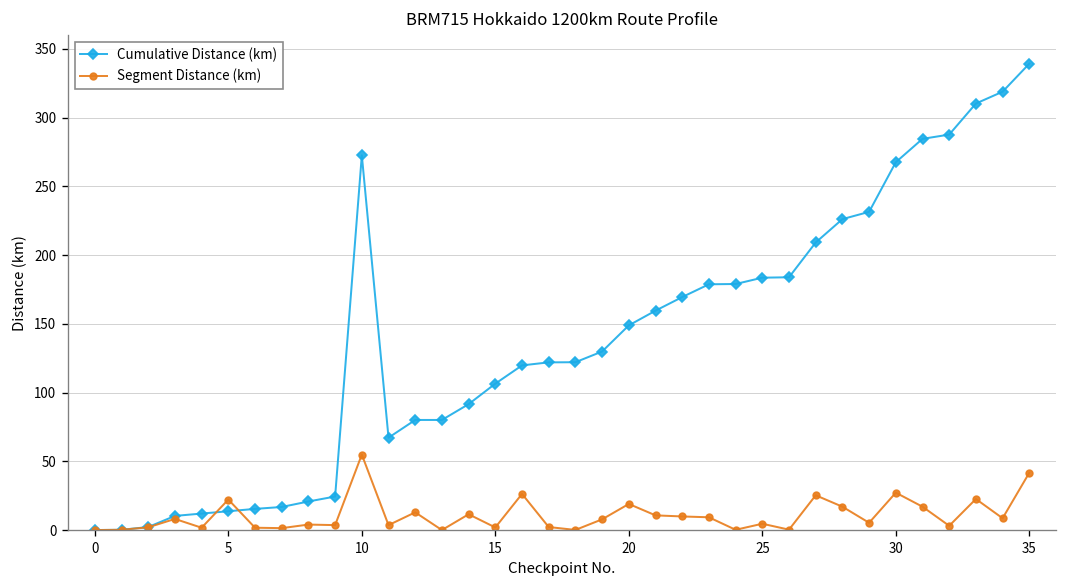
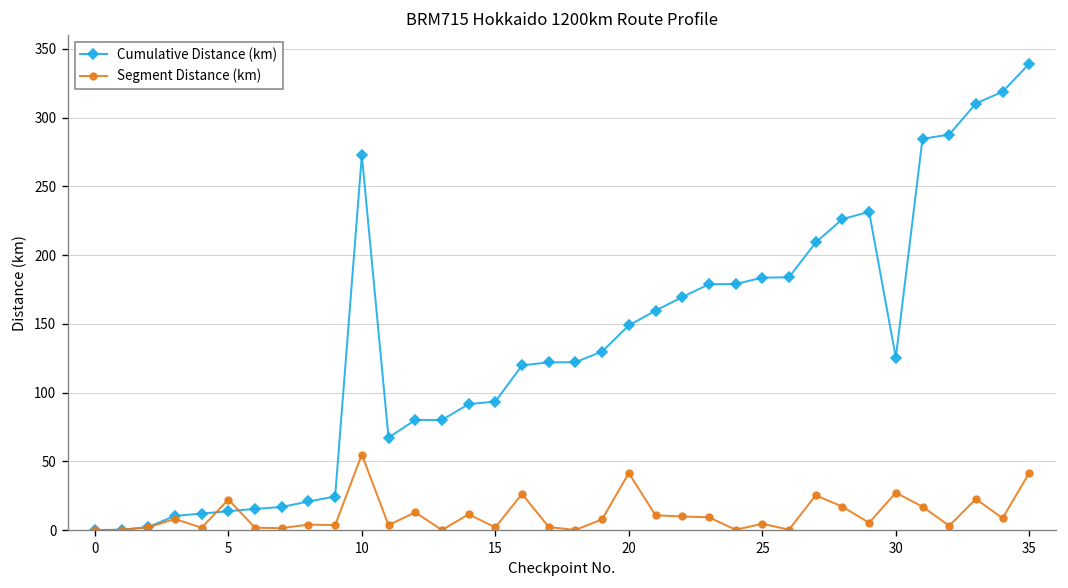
Cumulative Distance (km), 15: 107 -> 94
Segment Distance (km), 20: 19 -> 42
Cumulative Distance (km), 30: 268 -> 125
